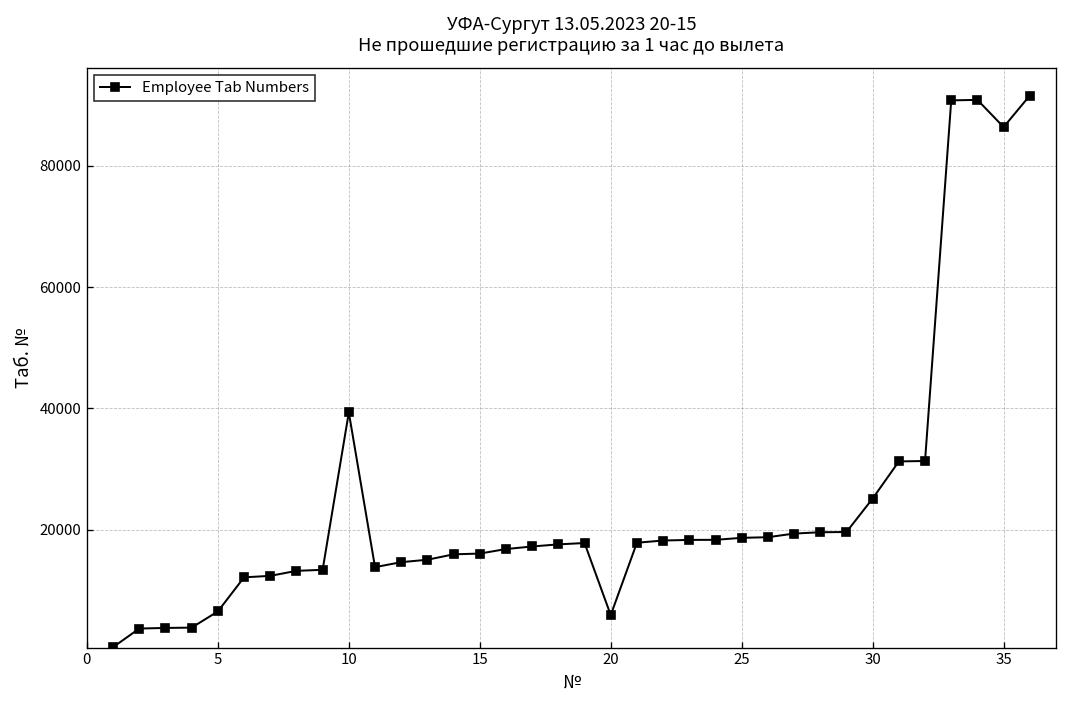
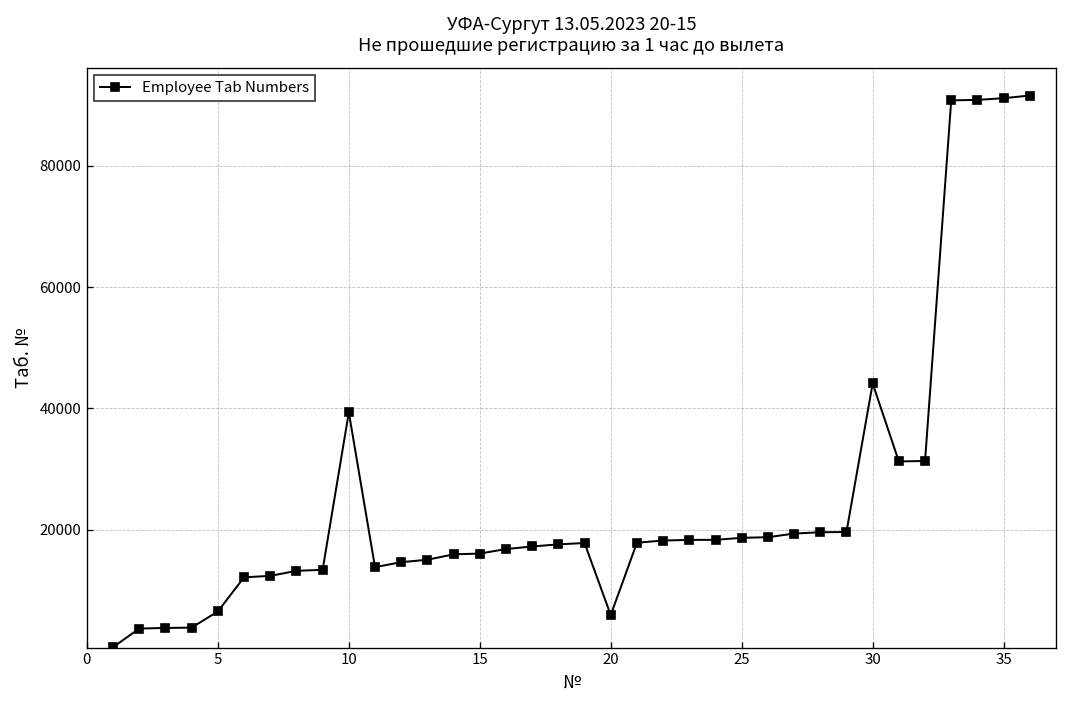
30: 25000 -> 44000
35: 86000 -> 91000
